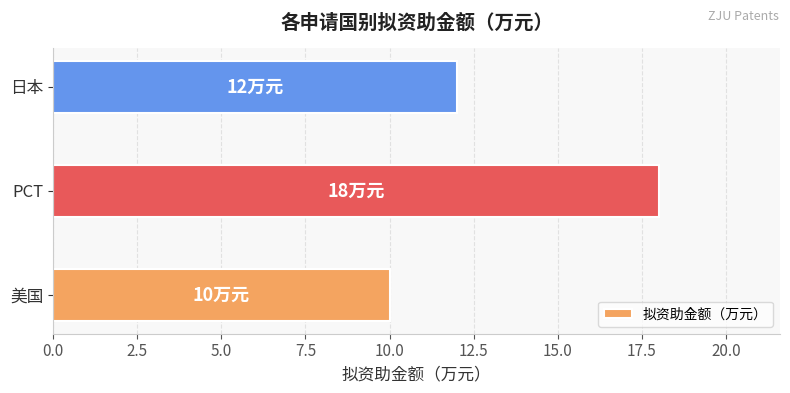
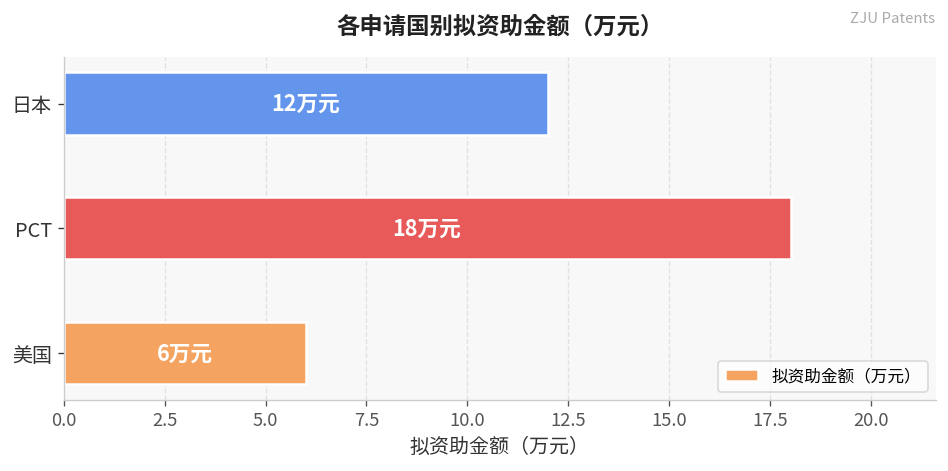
美国: 10 -> 6
